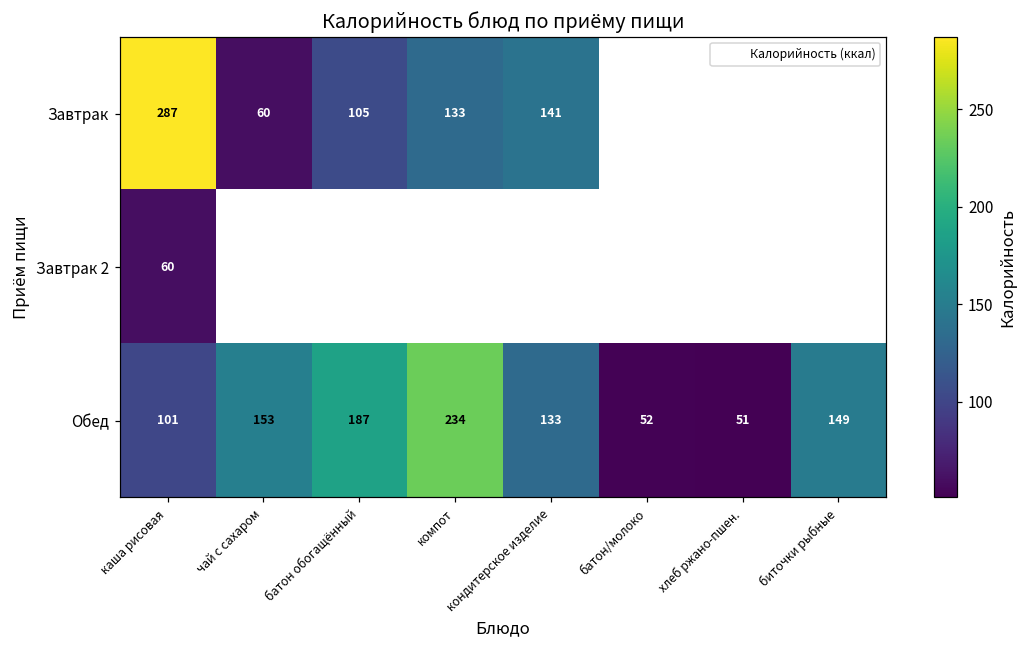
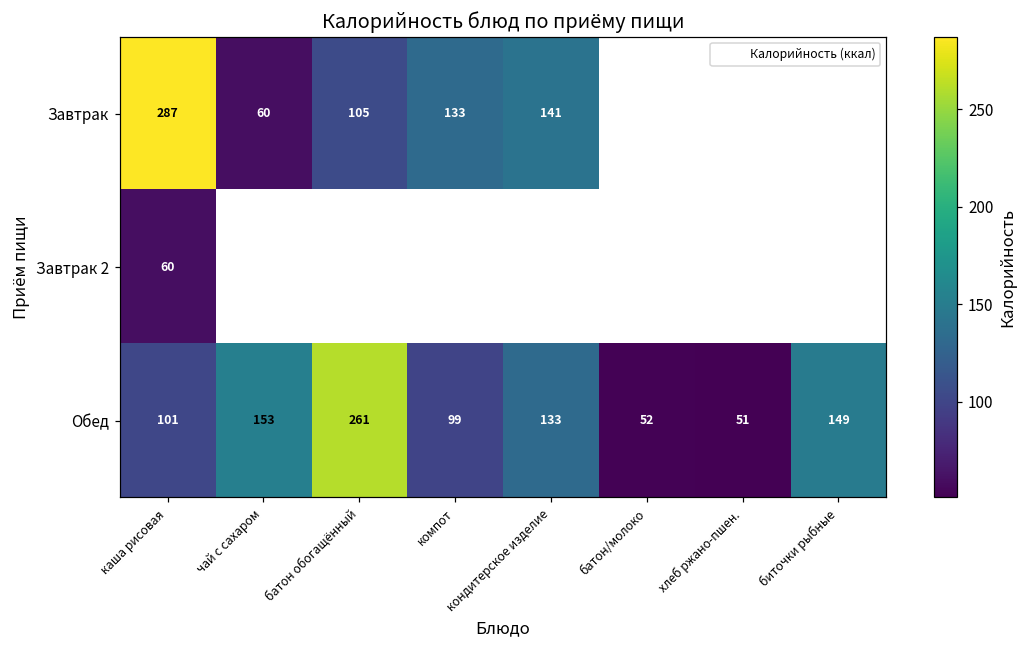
Обед, батон обогащённый: 187 -> 261
Обед, компот: 234 -> 99
